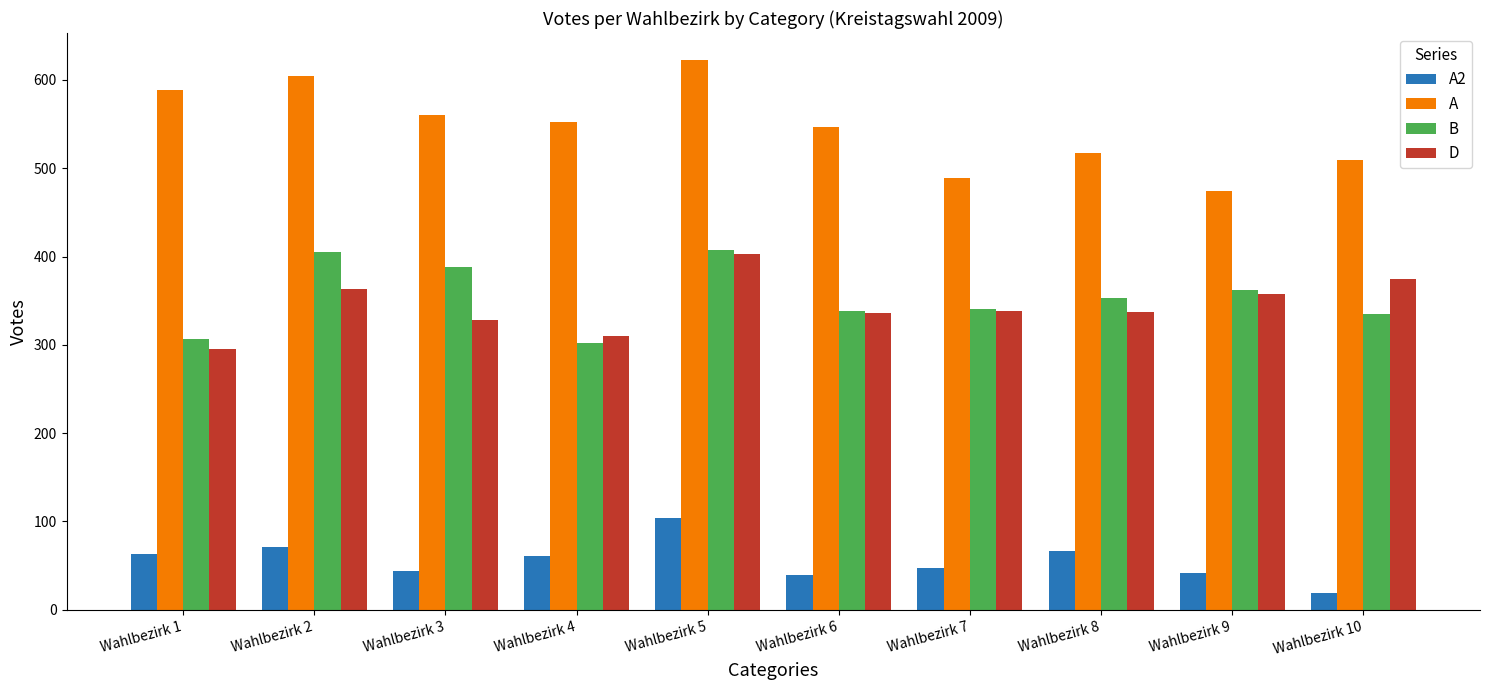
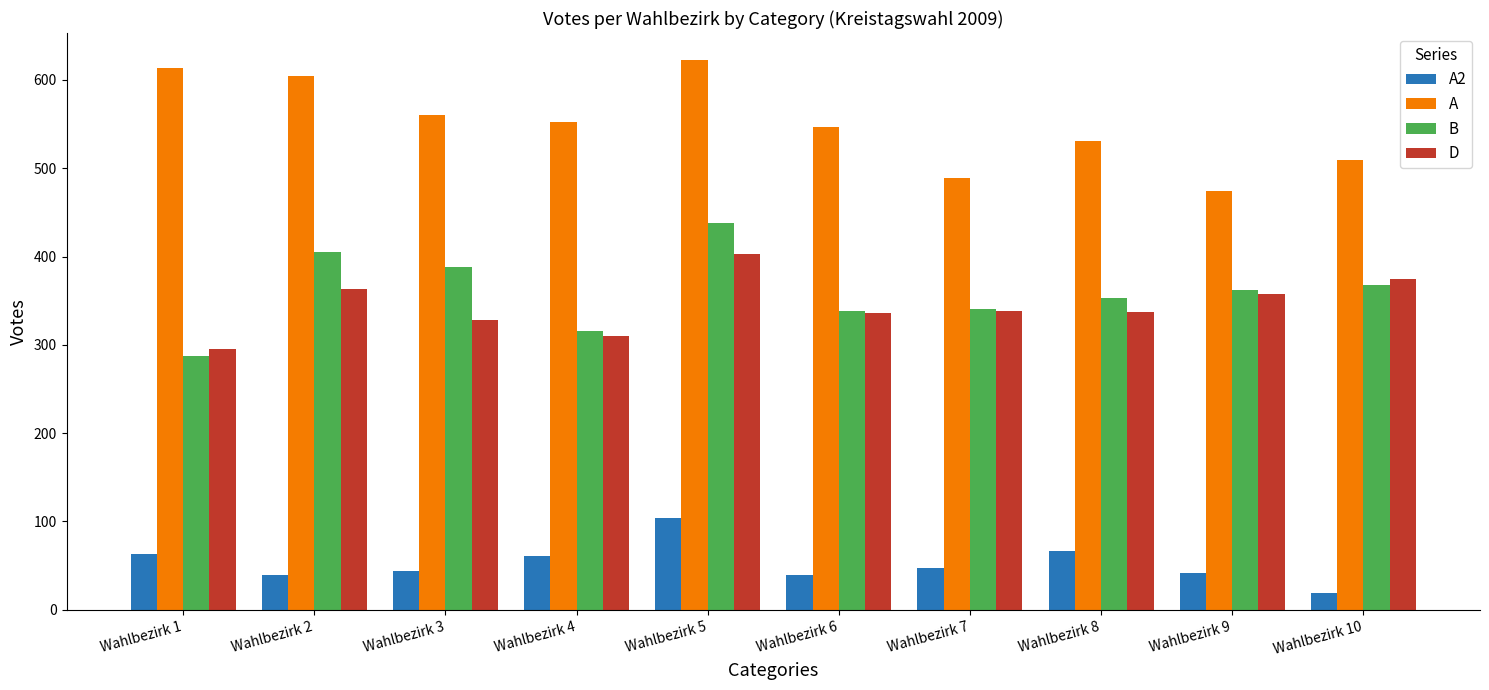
A, Wahlbezirk 1: 590 -> 610
B, Wahlbezirk 1: 310 -> 290
A2, Wahlbezirk 2: 70 -> 40
B, Wahlbezirk 4: 300 -> 320
B, Wahlbezirk 5: 410 -> 440
A, Wahlbezirk 8: 520 -> 530
B, Wahlbezirk 10: 340 -> 370
